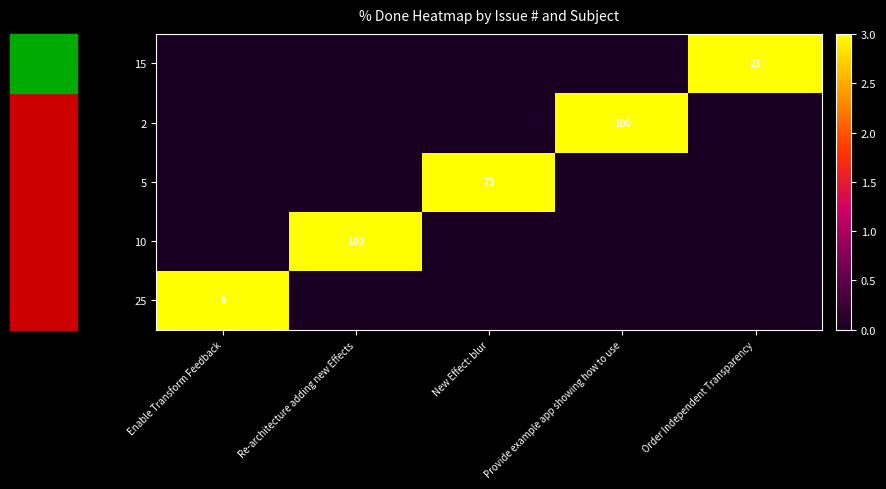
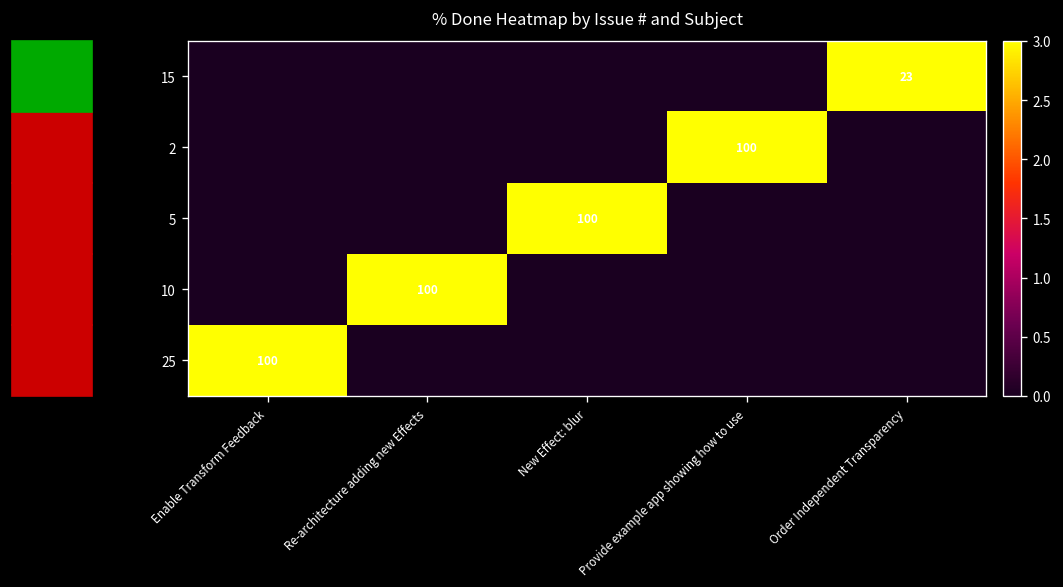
5, New Effect: blur: 73 -> 100
25, Enable Transform Feedback: 9 -> 100
